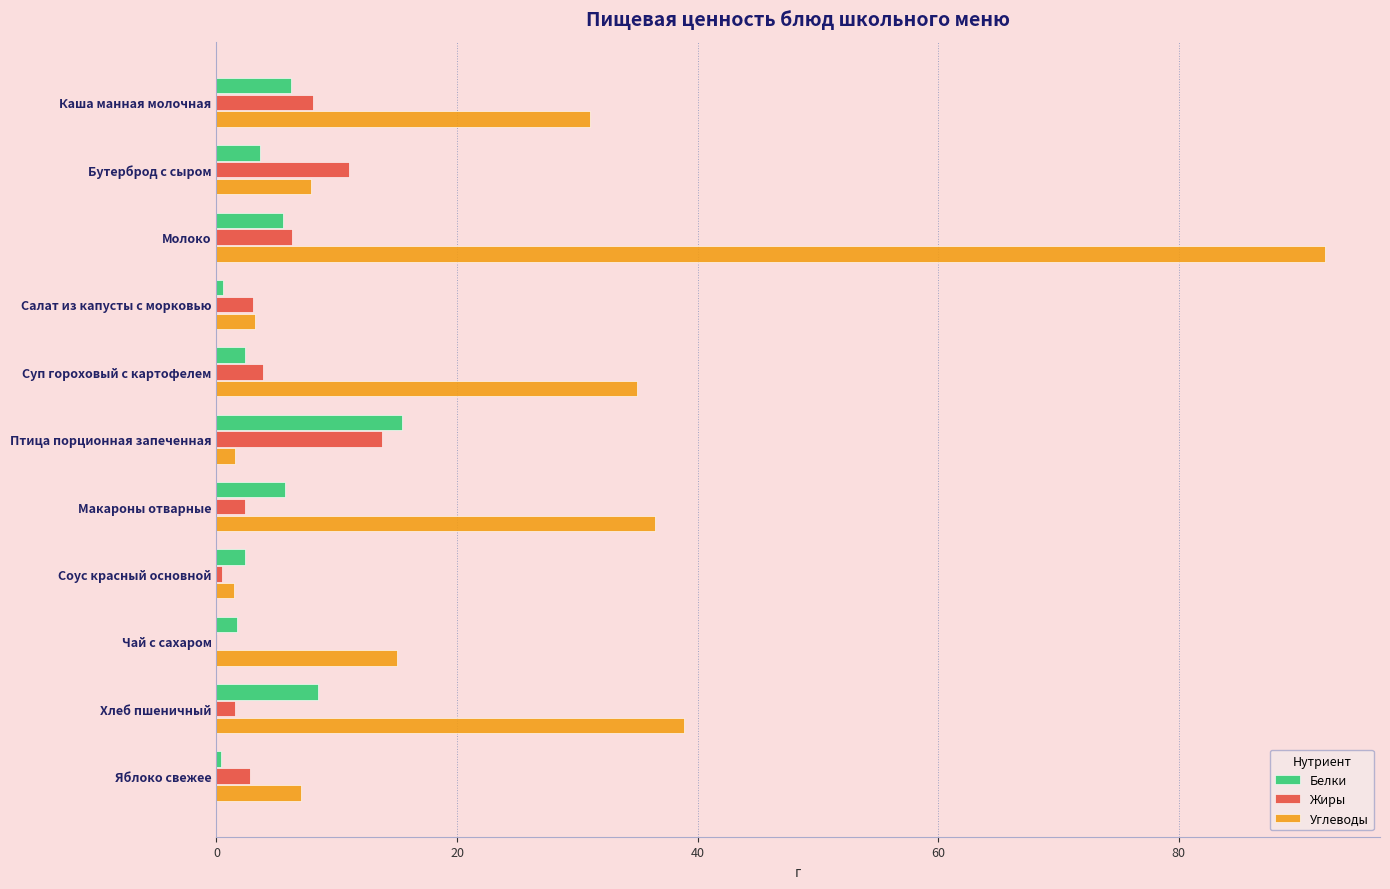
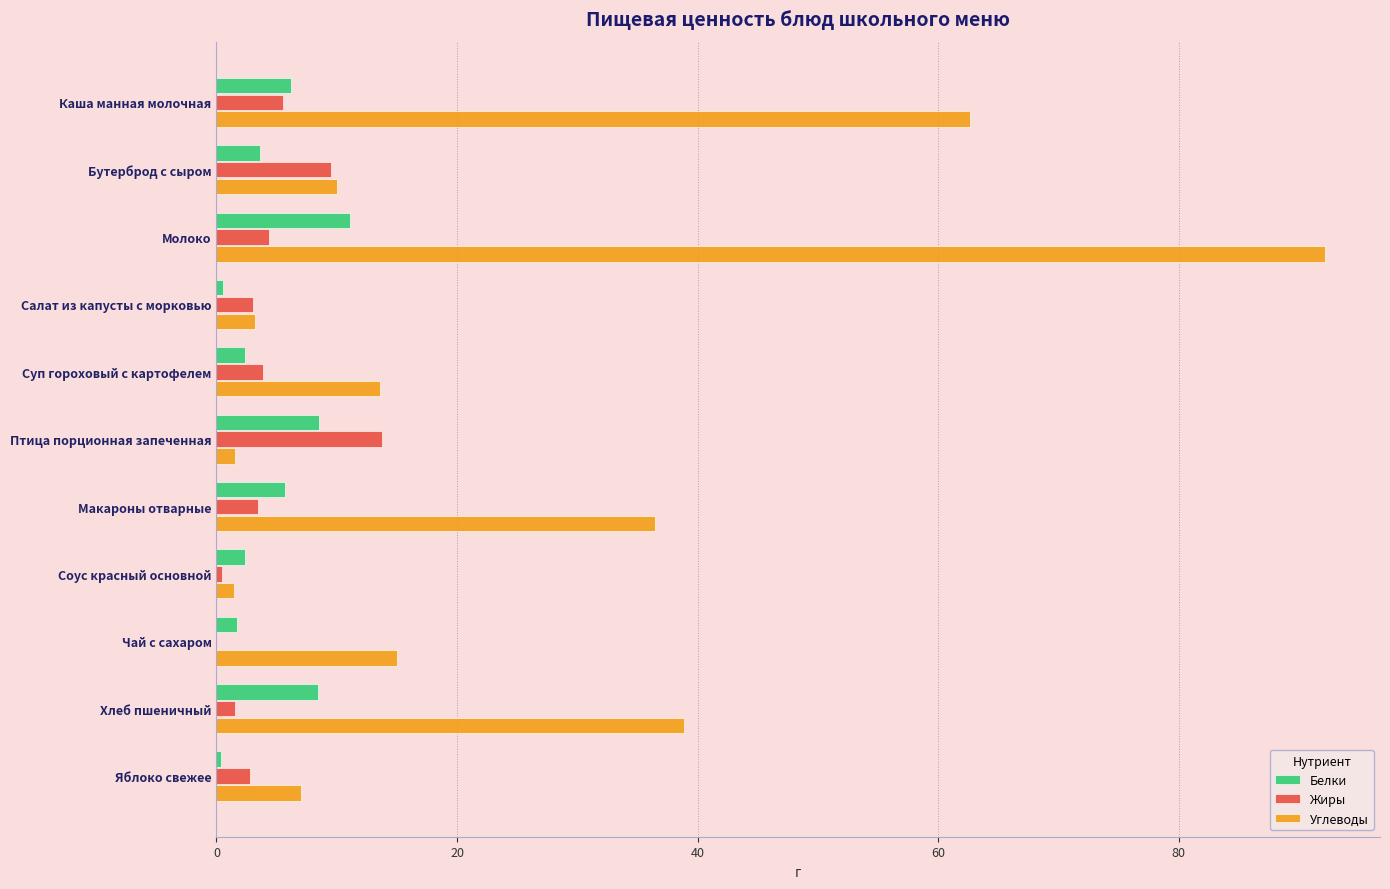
Жиры, Каша манная молочная: 8.1 -> 5.5
Углеводы, Каша манная молочная: 31.1 -> 62.7
Жиры, Бутерброд с сыром: 11.0 -> 9.5
Углеводы, Бутерброд с сыром: 7.9 -> 10.1
Белки, Молоко: 5.5 -> 11.1
Жиры, Молоко: 6.3 -> 4.4
Углеводы, Суп гороховый с картофелем: 35.0 -> 13.6
Белки, Птица порционная запеченная: 15.4 -> 8.5
Жиры, Макароны отварные: 2.4 -> 3.4
